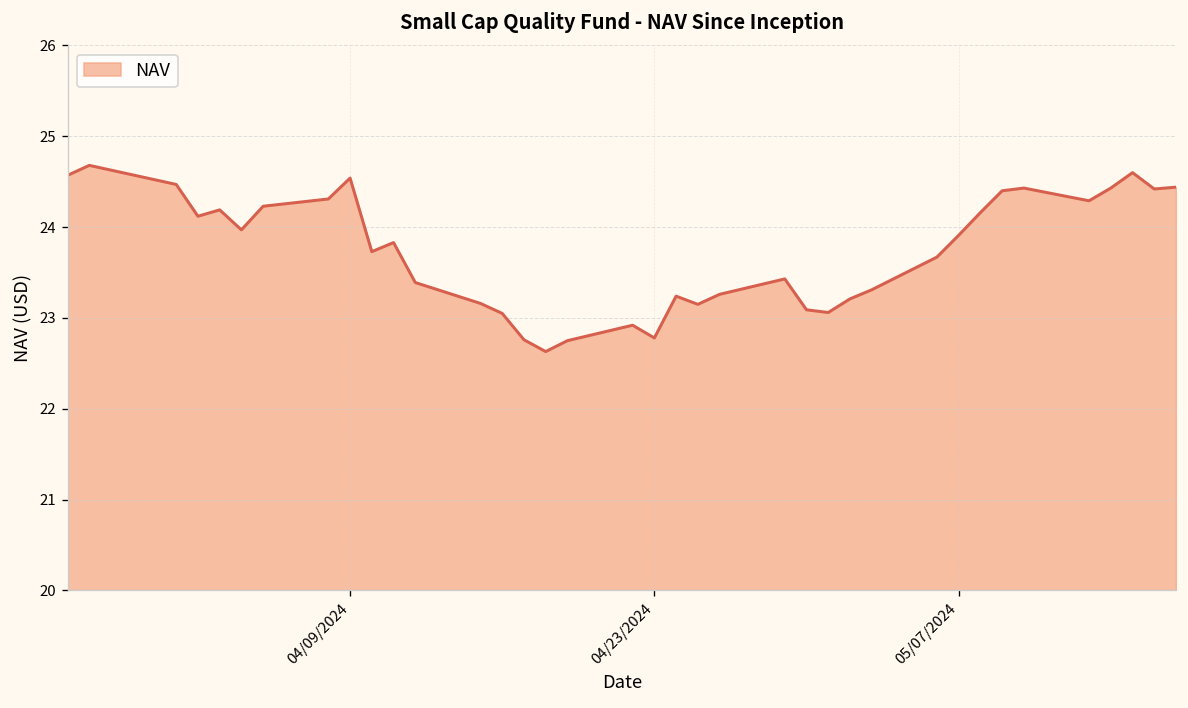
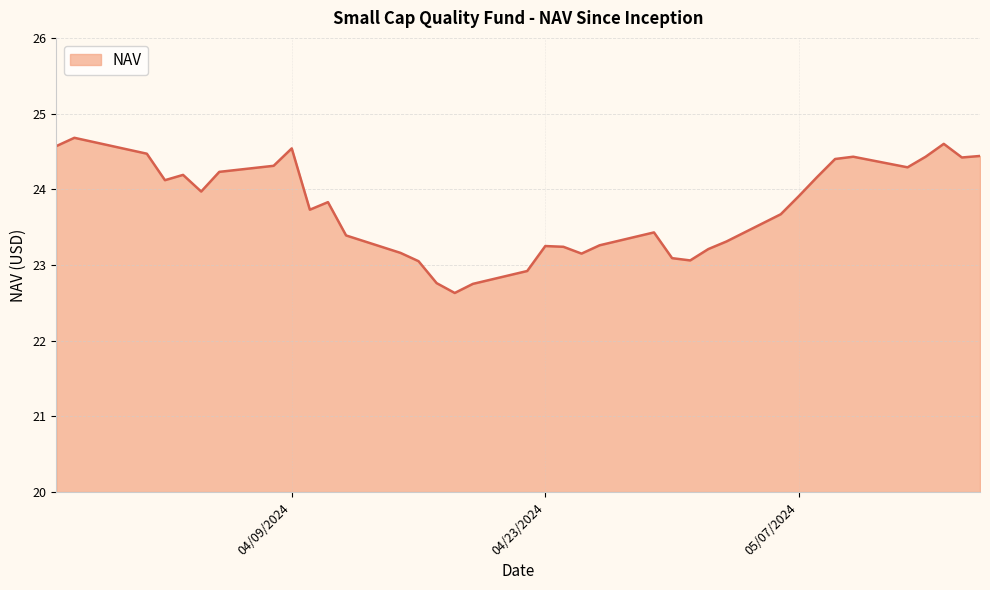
04/23/2024: 22.8 -> 23.3
